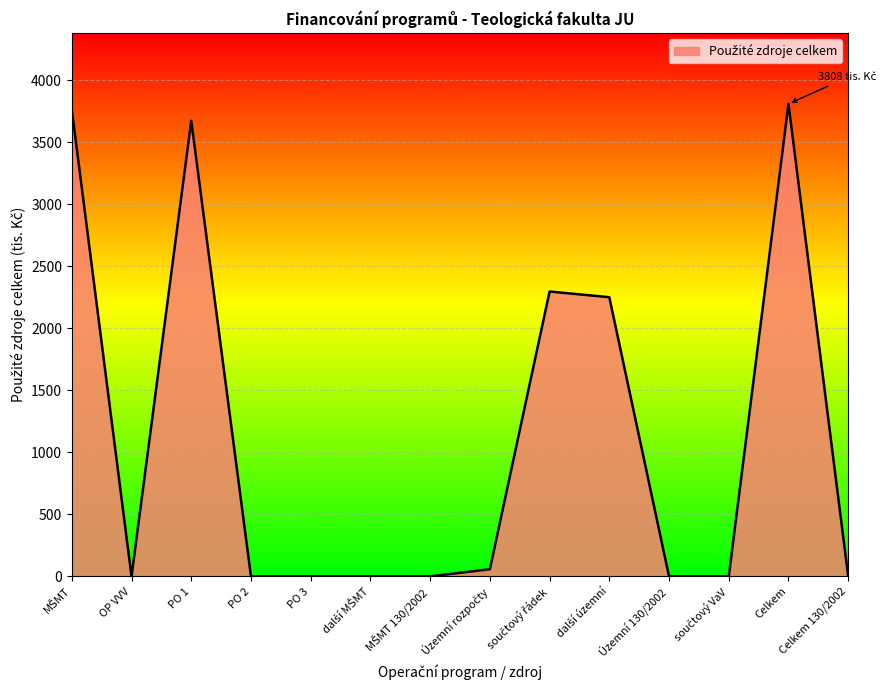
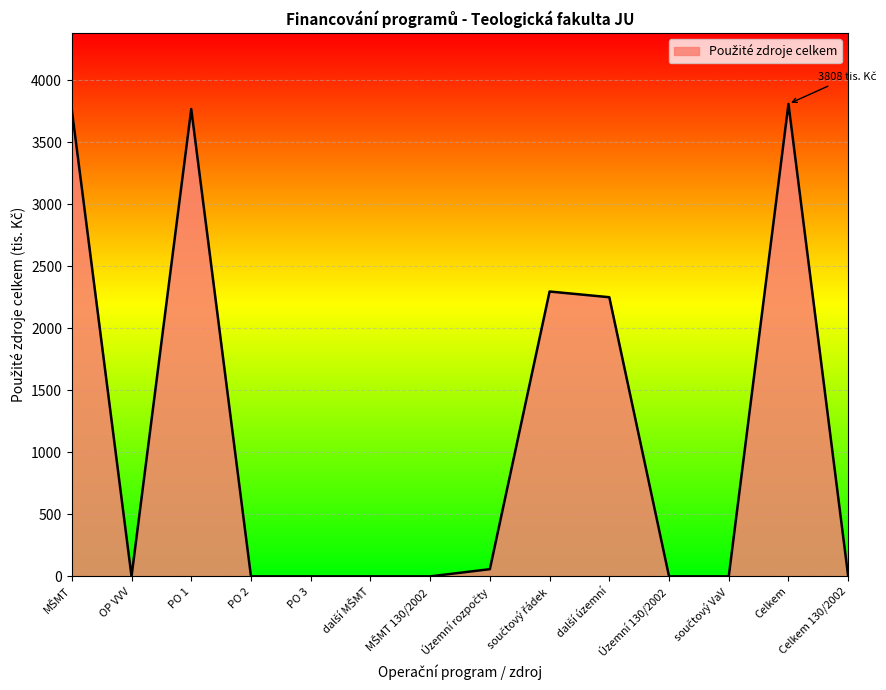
PO 1: 3670 -> 3770
